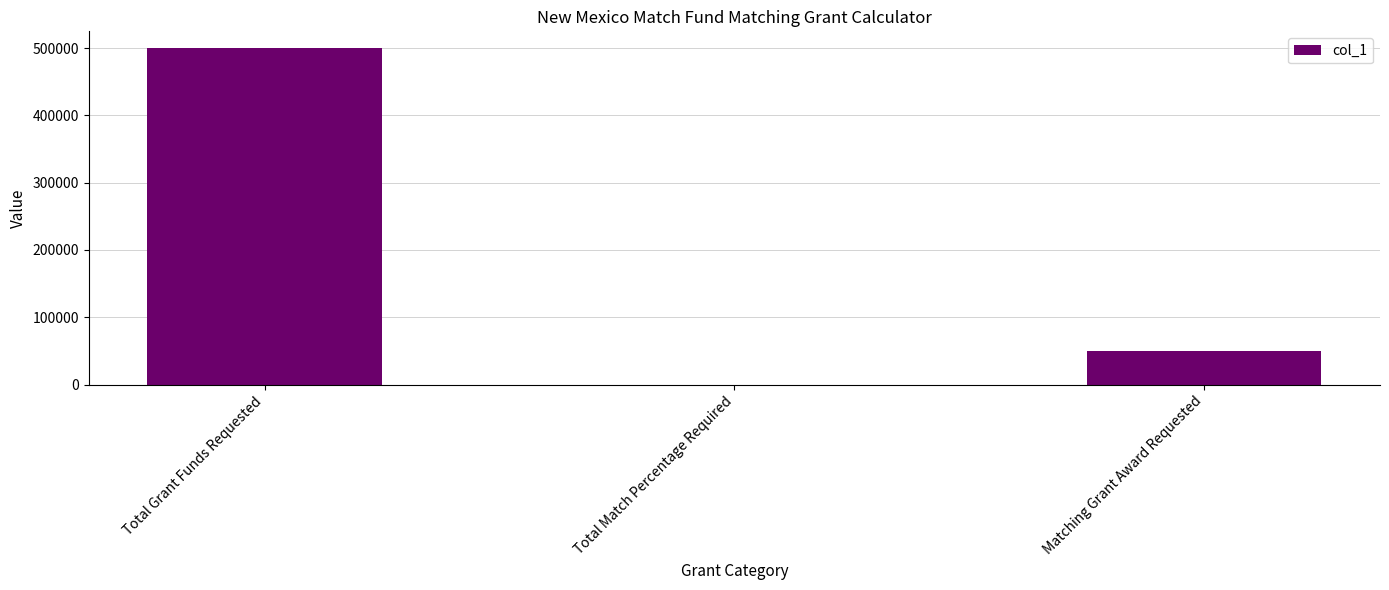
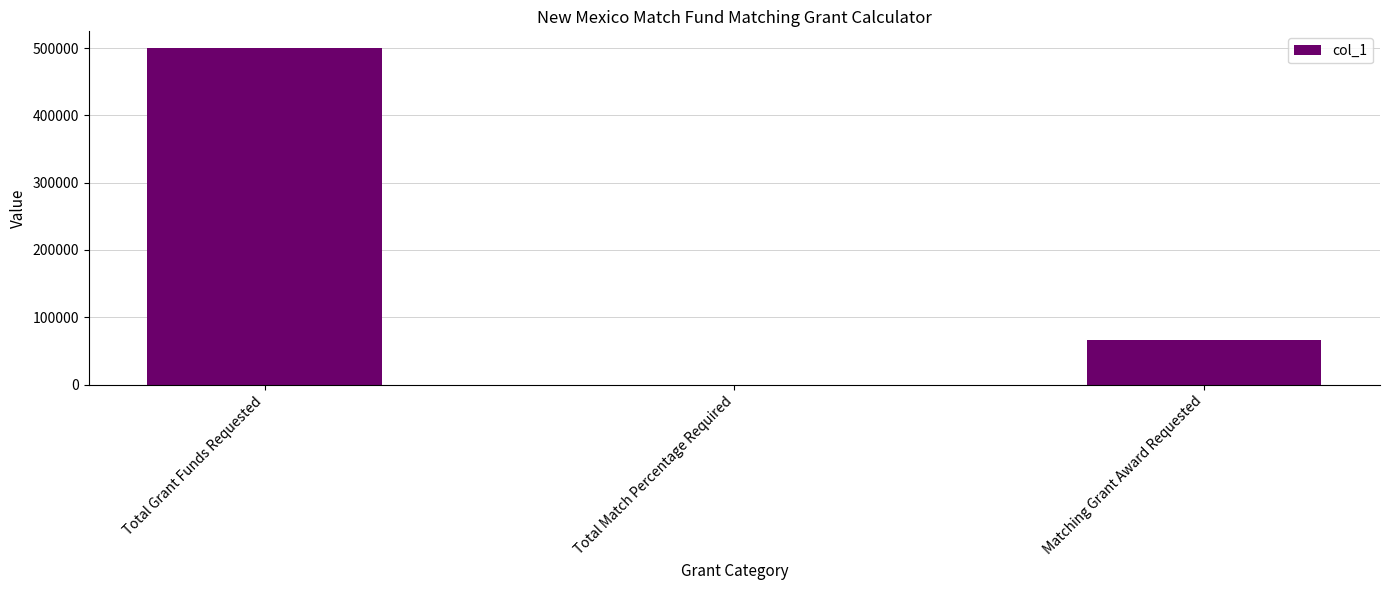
Matching Grant Award Requested: 50000 -> 70000
